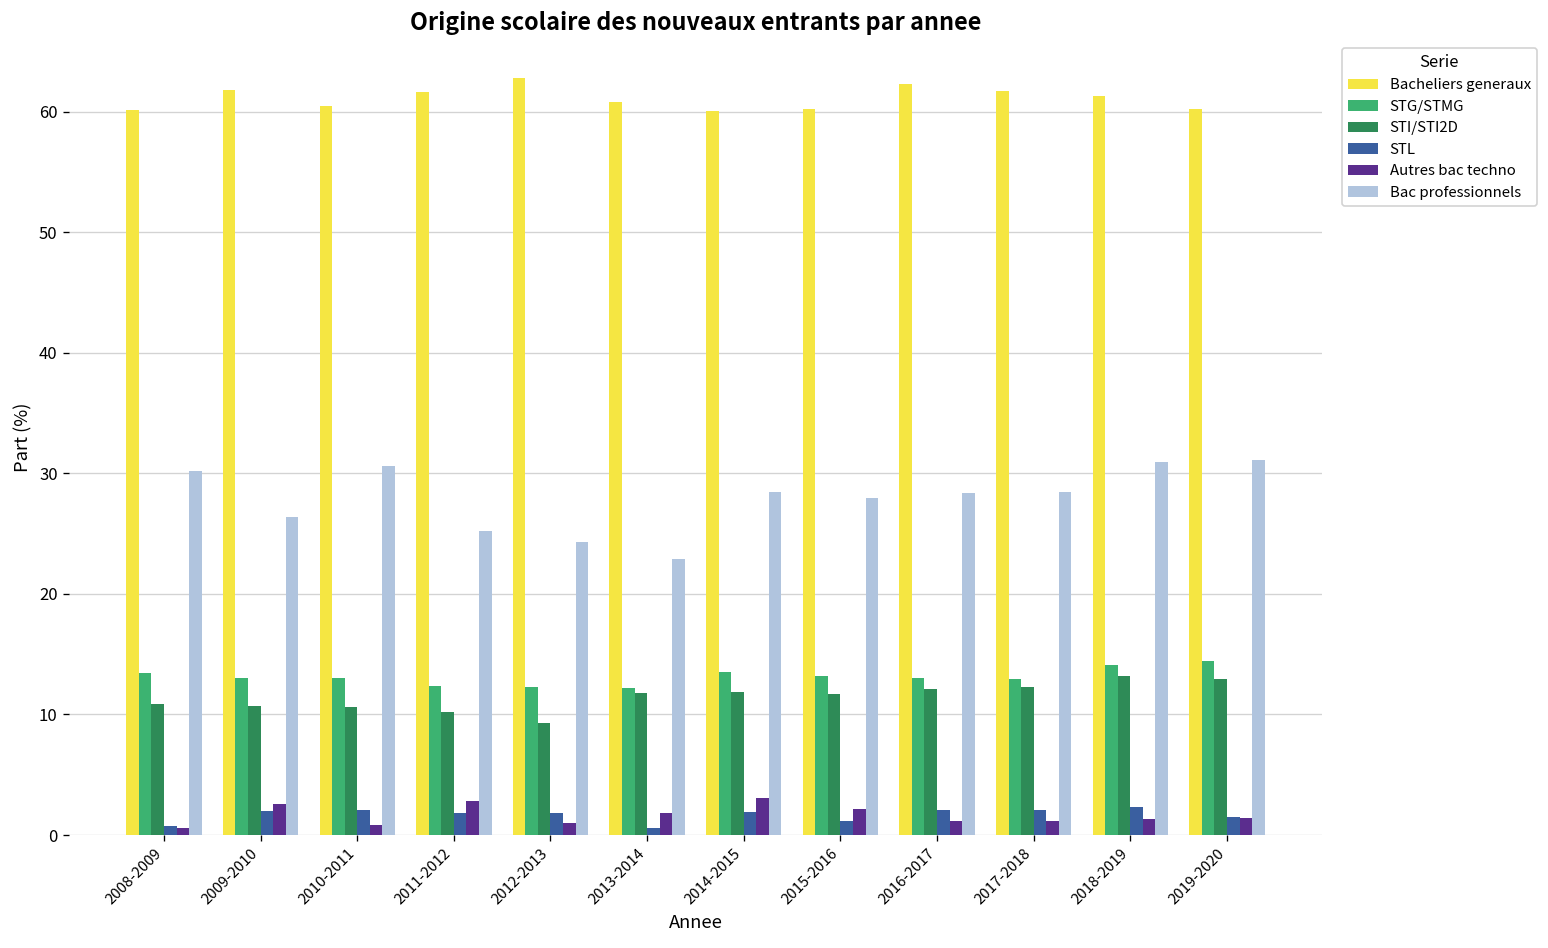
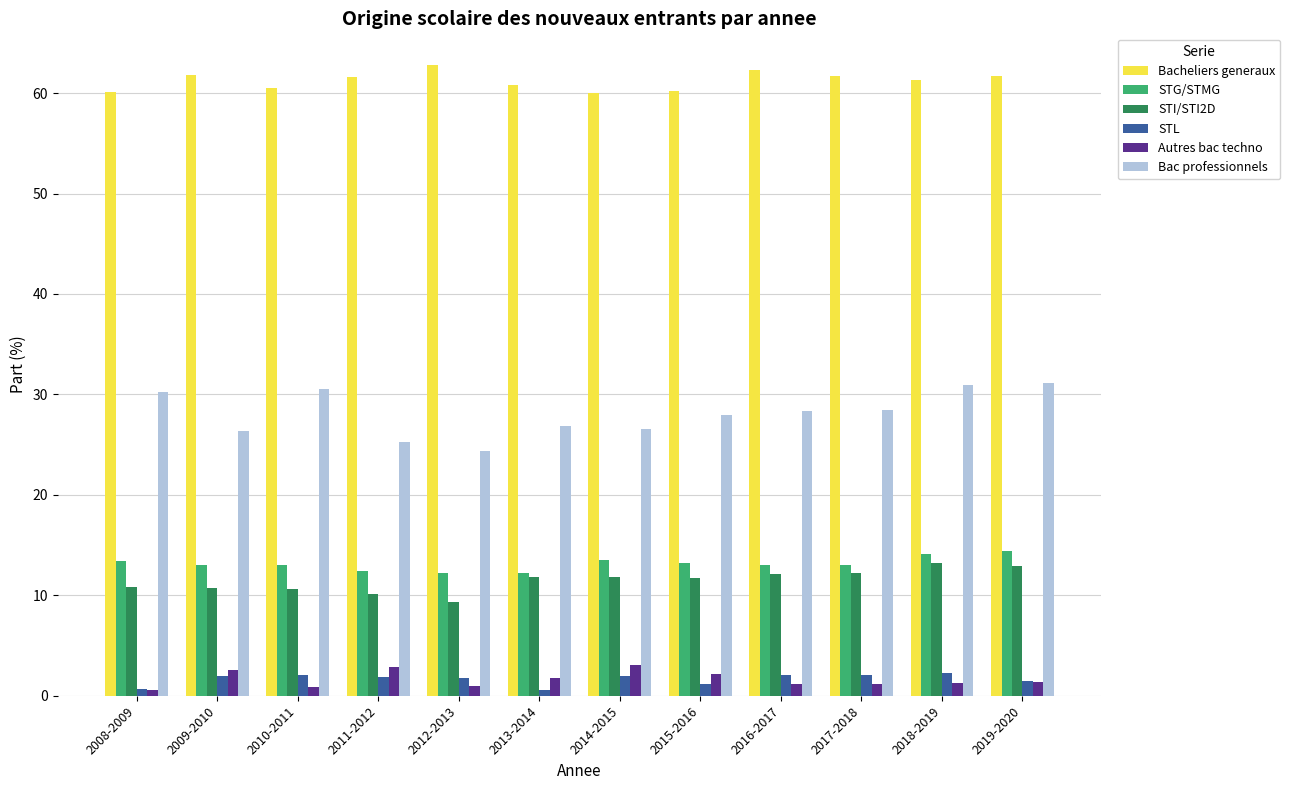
Bac professionnels, 2013-2014: 22.9 -> 26.9
Bac professionnels, 2014-2015: 28.5 -> 26.6
Bacheliers generaux, 2019-2020: 60.2 -> 61.7
